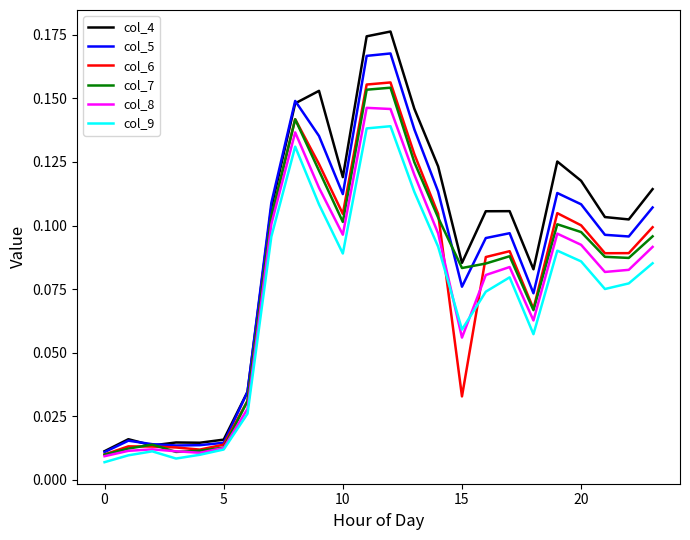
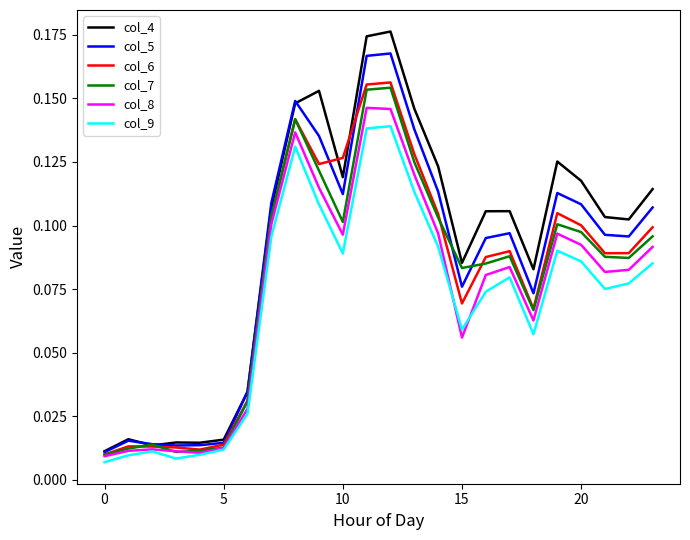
col_6, 10: 0.105 -> 0.127
col_6, 15: 0.033 -> 0.069
